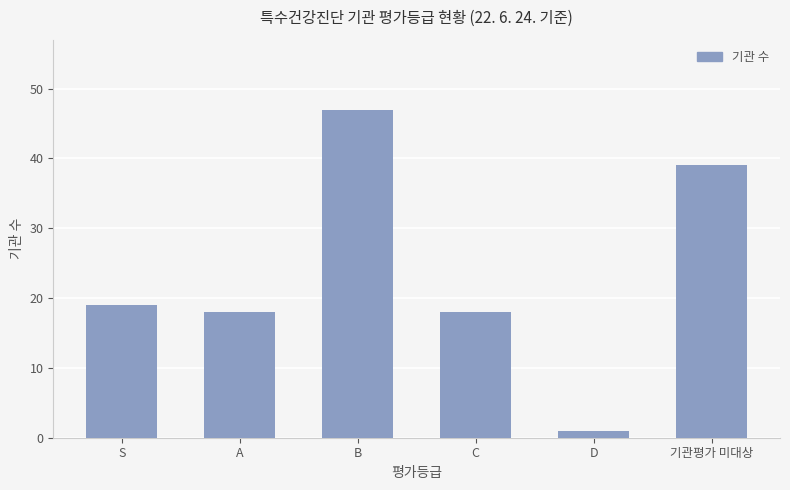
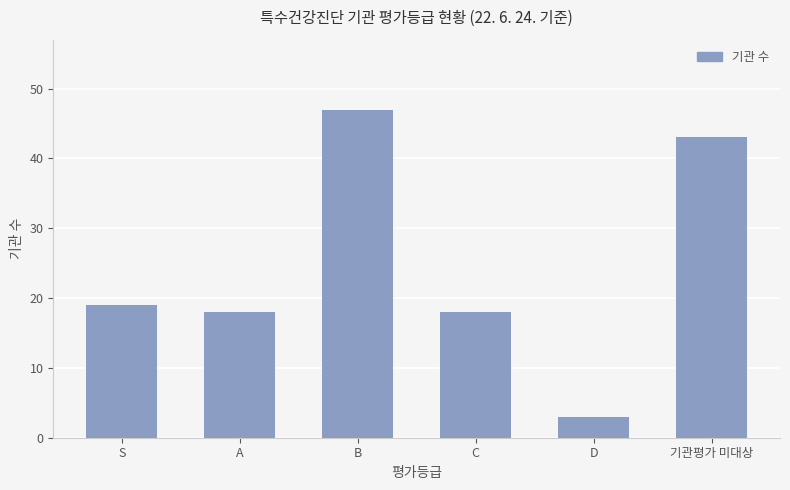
D: 1 -> 3
기관평가 미대상: 39 -> 43
